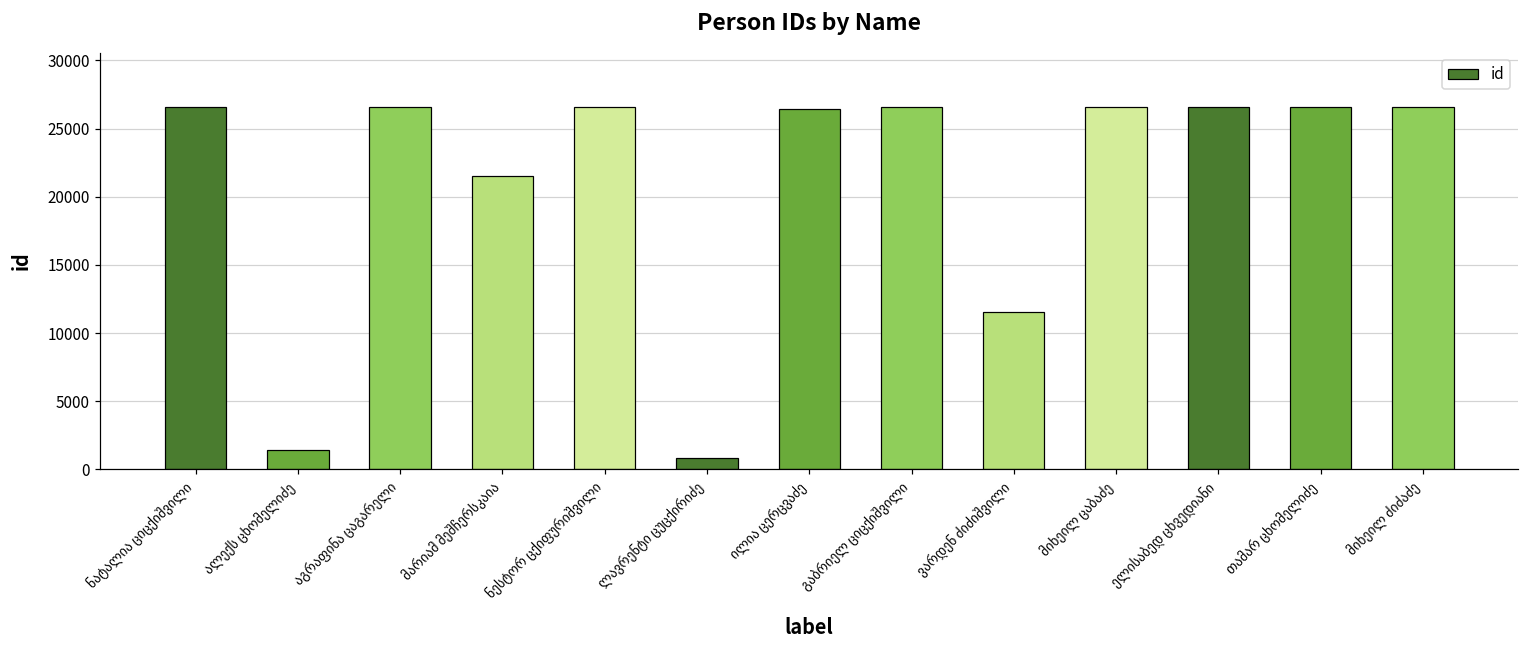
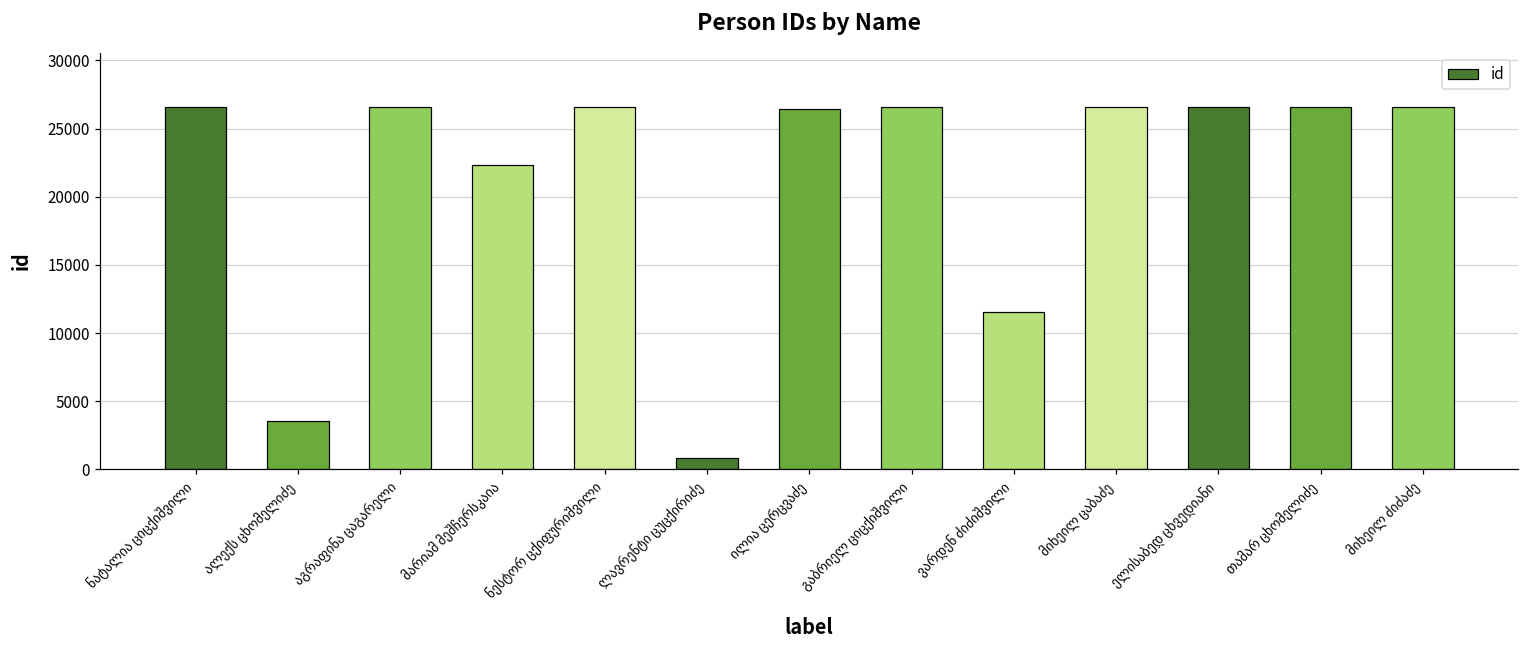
ალექს ცხომელიძე: 1400 -> 3500
მარიამ მეშჩერსკაია: 21500 -> 22300
